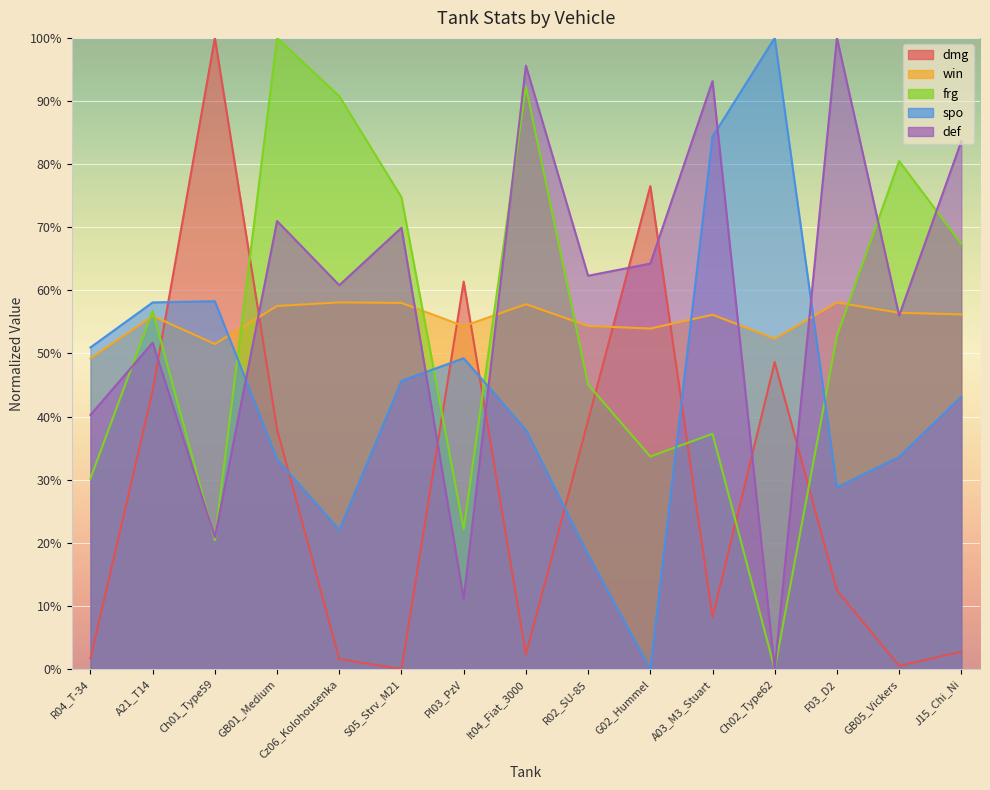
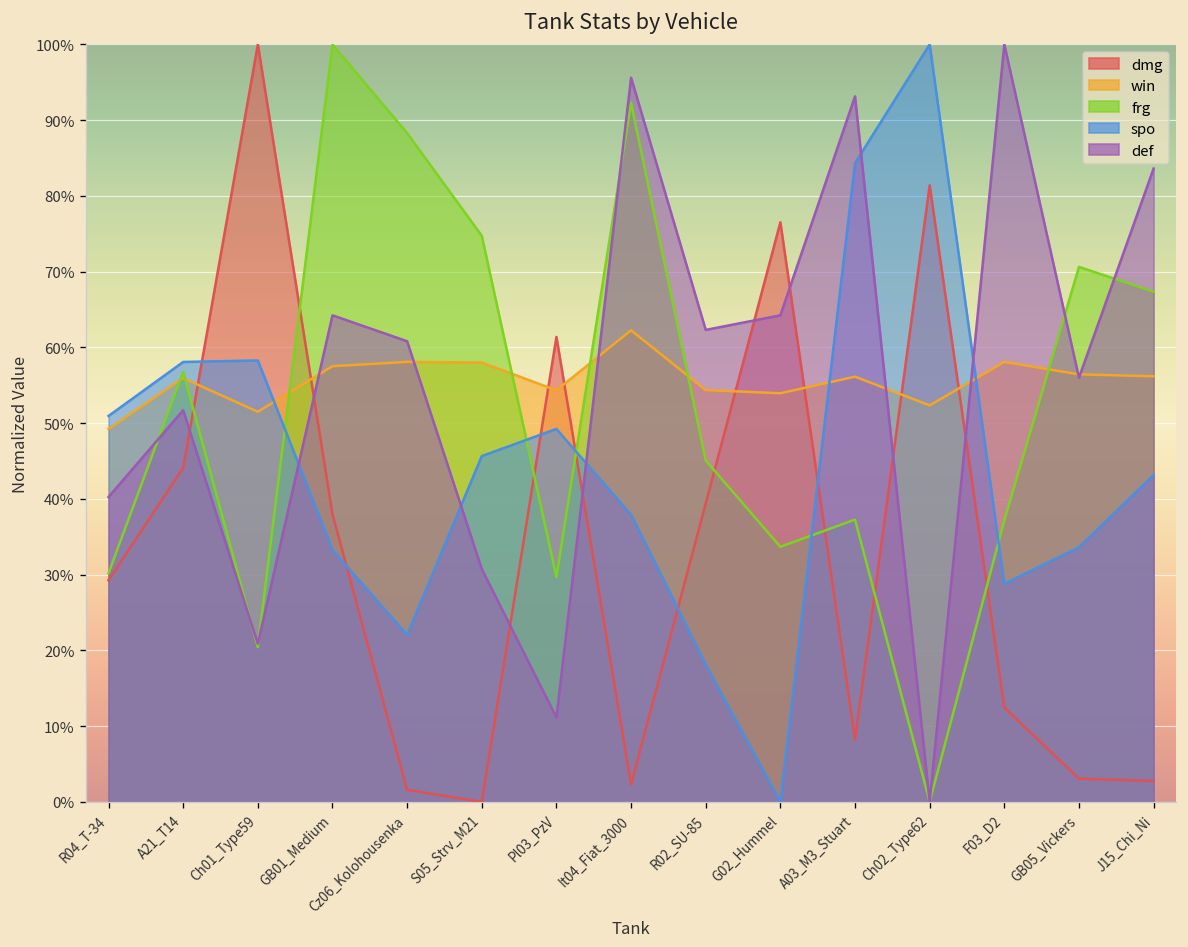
dmg, R04_T-34: 2% -> 29%
def, GB01_Medium: 71% -> 64%
frg, Cz06_Kolohousenka: 91% -> 88%
def, S05_Strv_M21: 70% -> 31%
frg, Pl03_PzV: 22% -> 30%
win, It04_Fiat_3000: 58% -> 62%
dmg, Ch02_Type62: 49% -> 81%
frg, F03_D2: 53% -> 37%
dmg, GB05_Vickers: 1% -> 3%
frg, GB05_Vickers: 80% -> 71%
